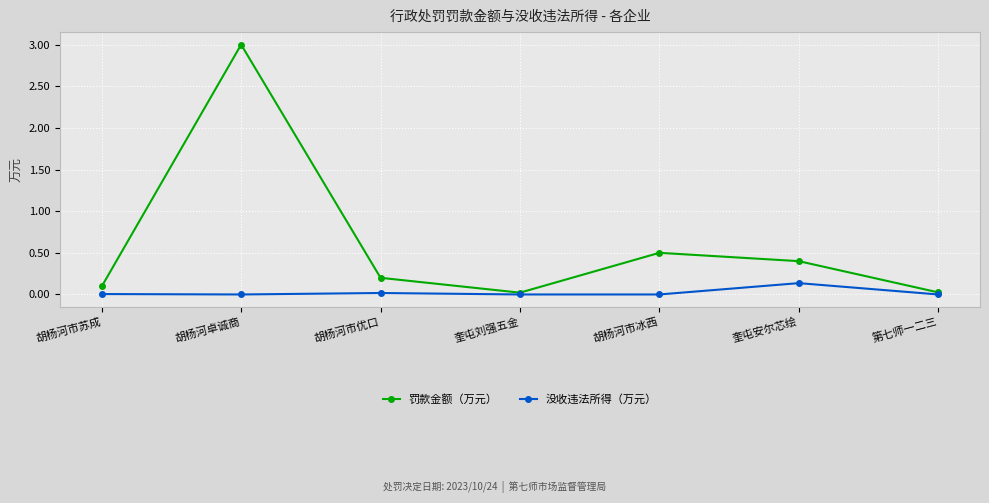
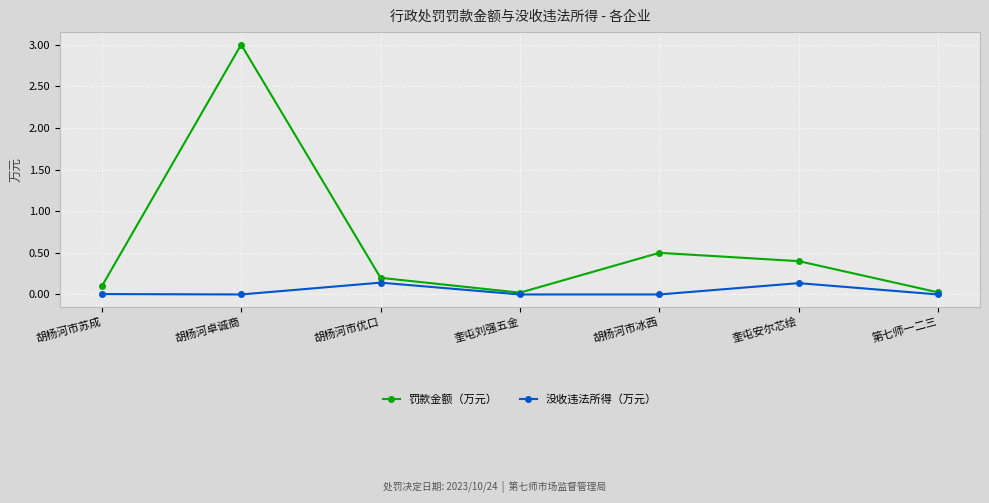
没收违法所得（万元）, 胡杨河市优口: 0.0 -> 0.1
